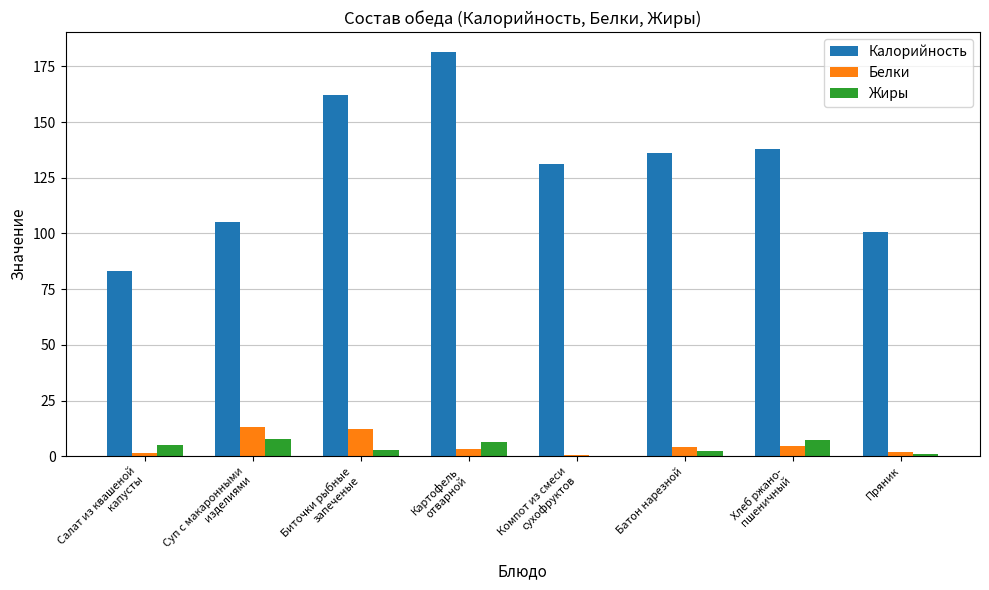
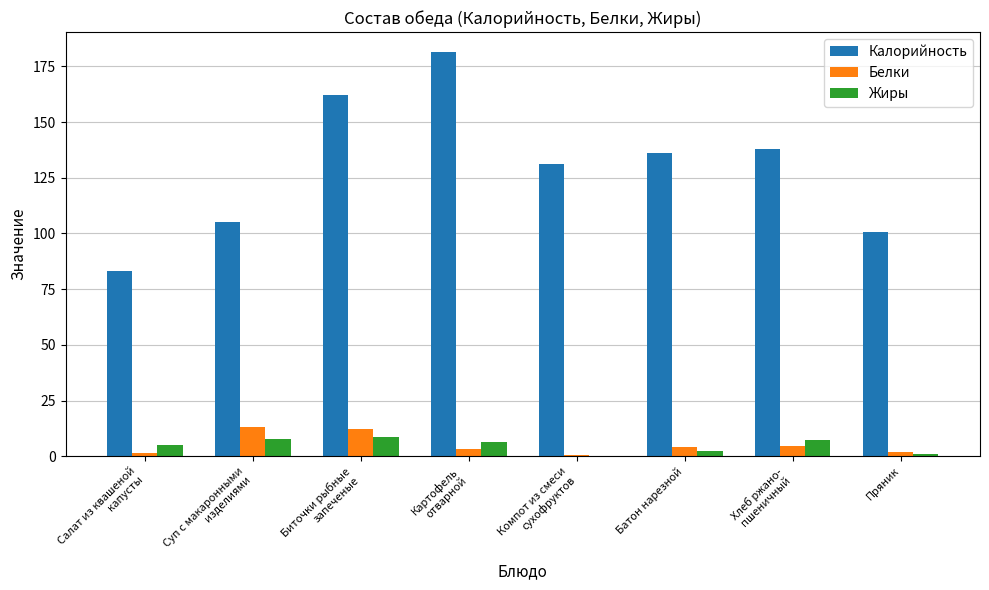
Жиры, Биточки рыбные запеченые: 3 -> 9
